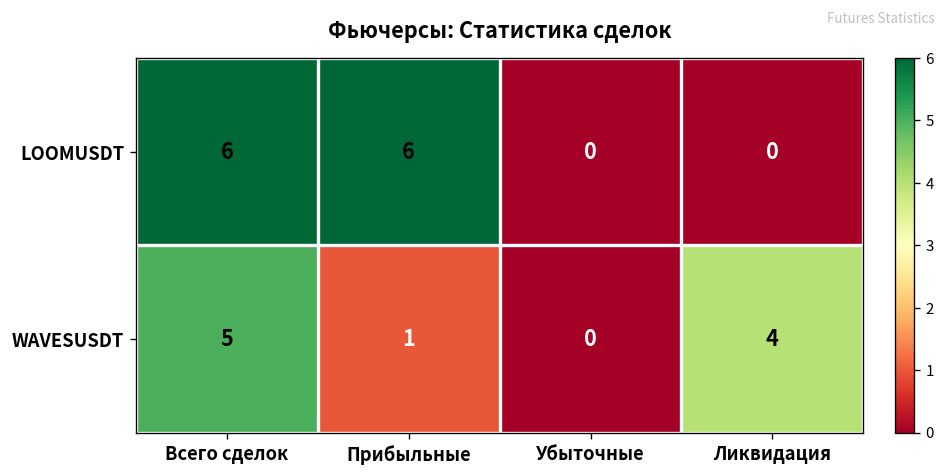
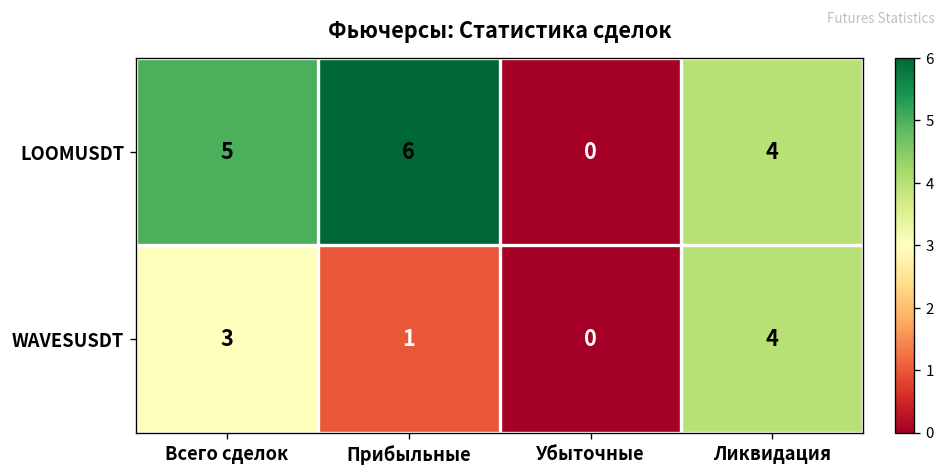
LOOMUSDT, Всего сделок: 6 -> 5
LOOMUSDT, Ликвидация: 0 -> 4
WAVESUSDT, Всего сделок: 5 -> 3
